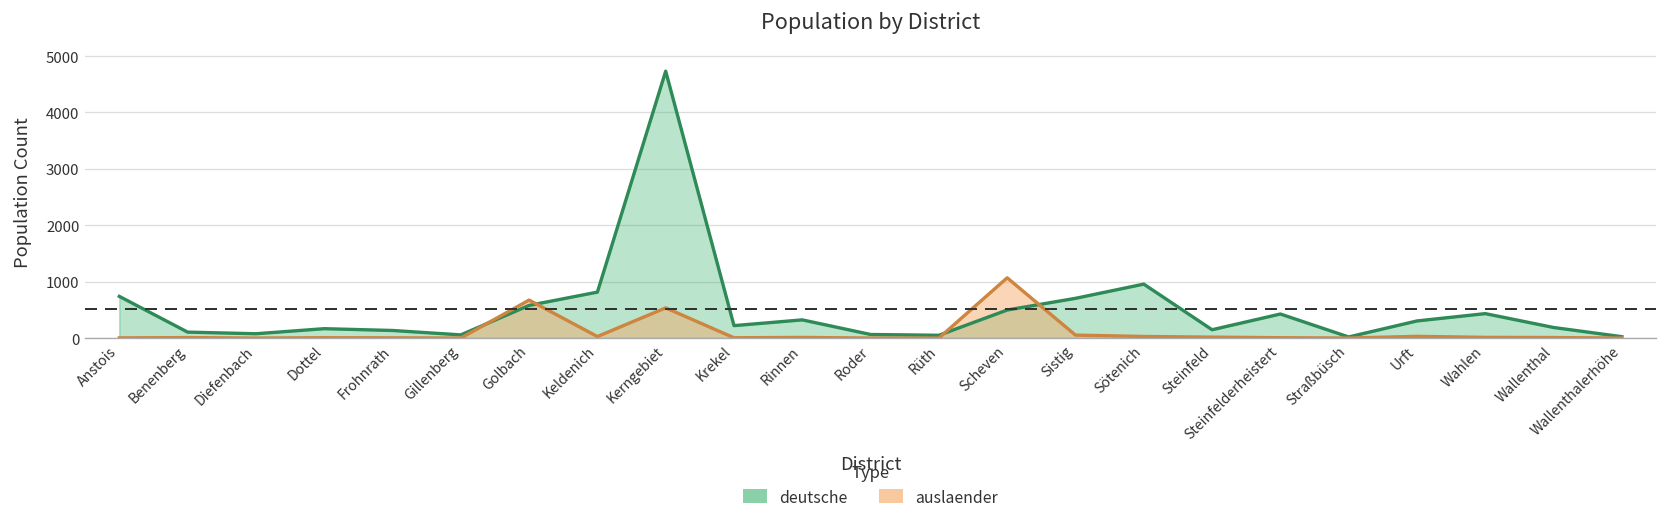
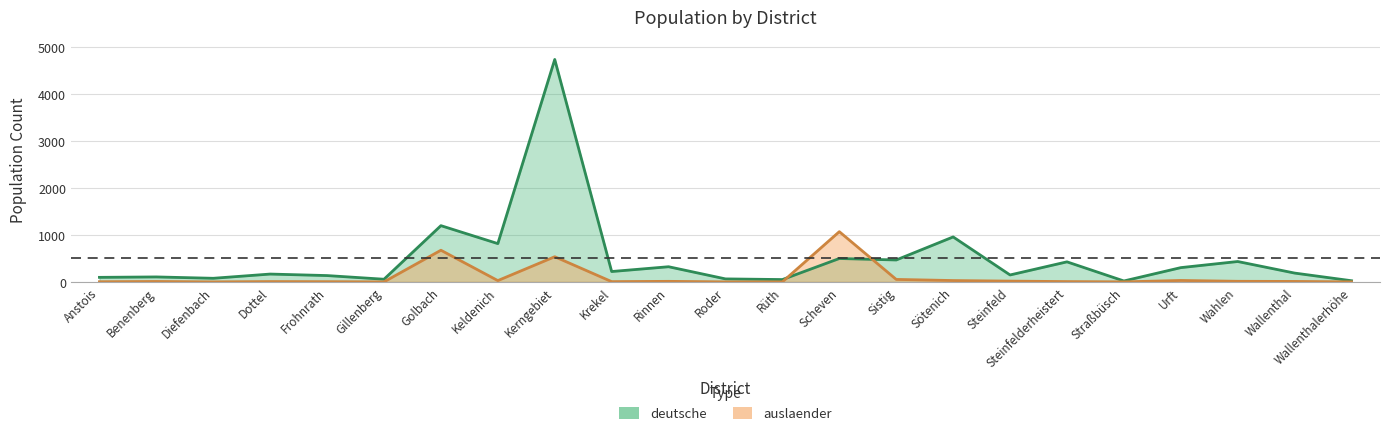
deutsche, Anstois: 700 -> 100
deutsche, Golbach: 600 -> 1200
deutsche, Sistig: 700 -> 500
